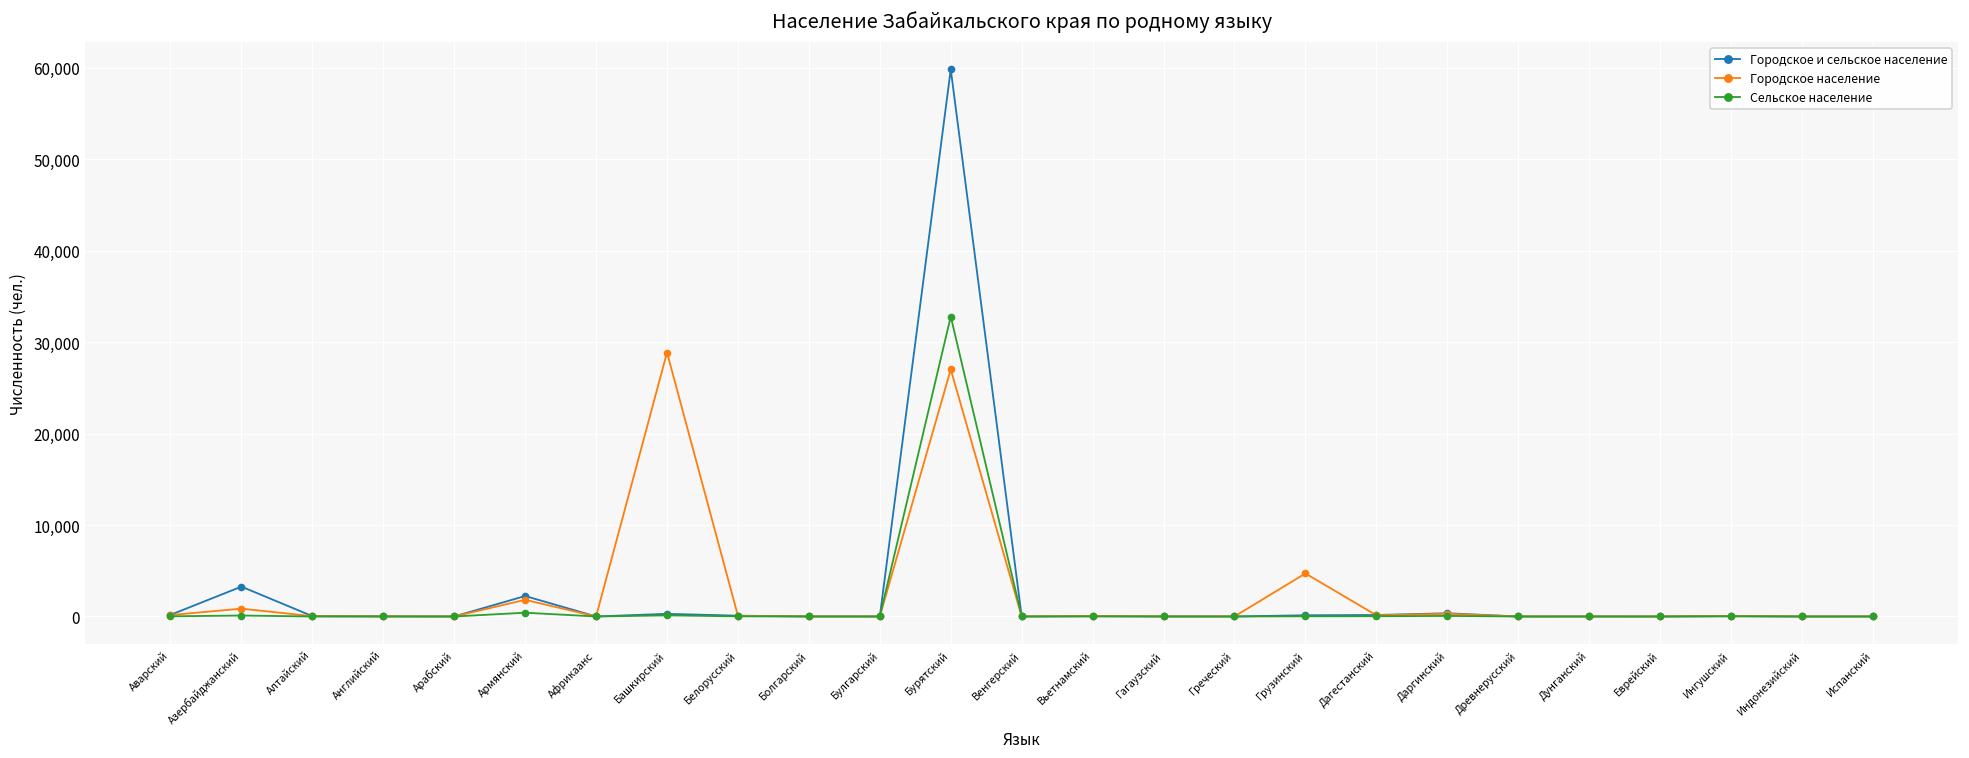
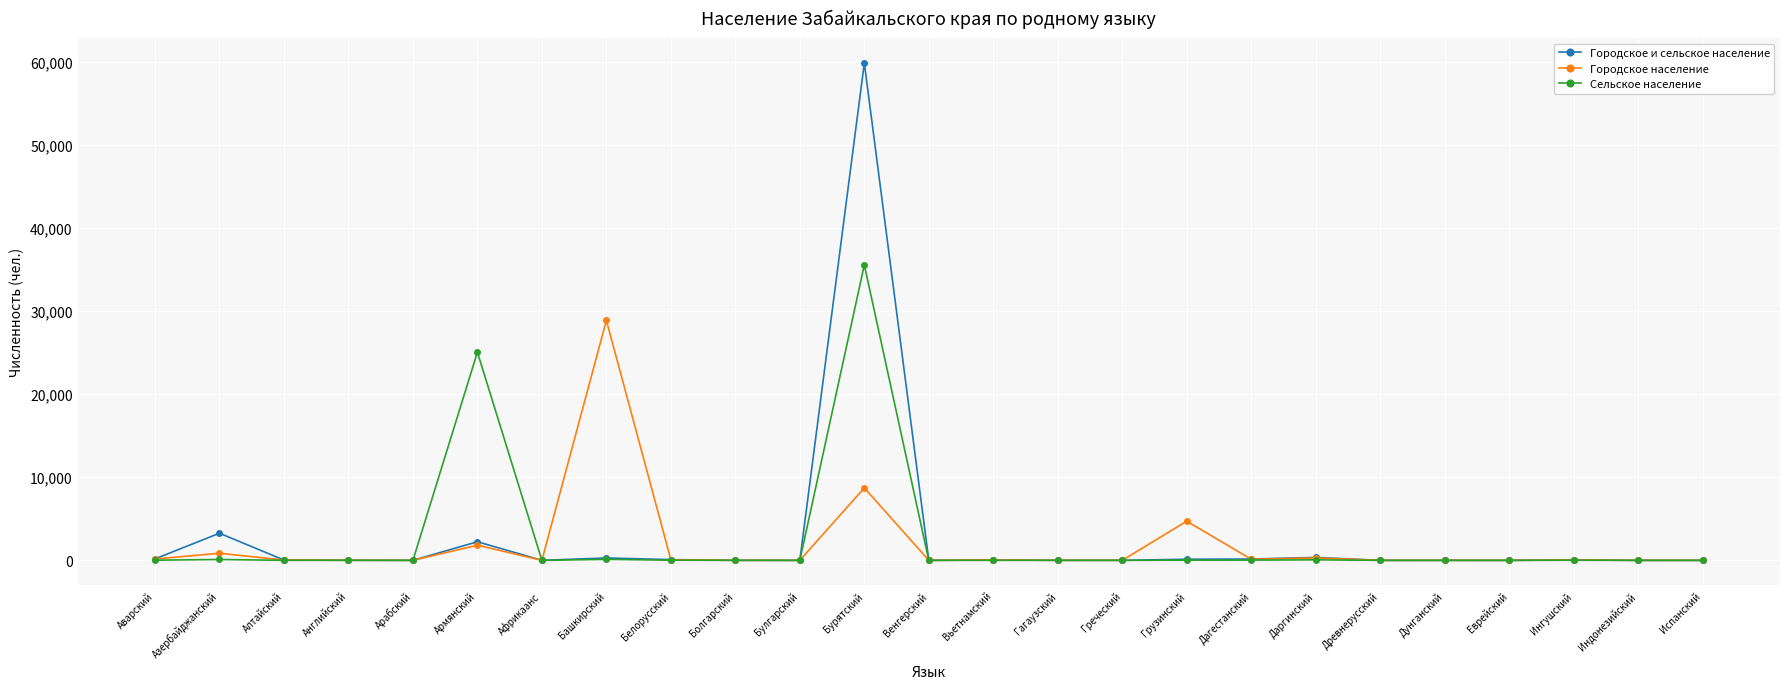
Сельское население, Армянский: 0 -> 25,000
Городское население, Бурятский: 27,000 -> 9,000
Сельское население, Бурятский: 33,000 -> 36,000
